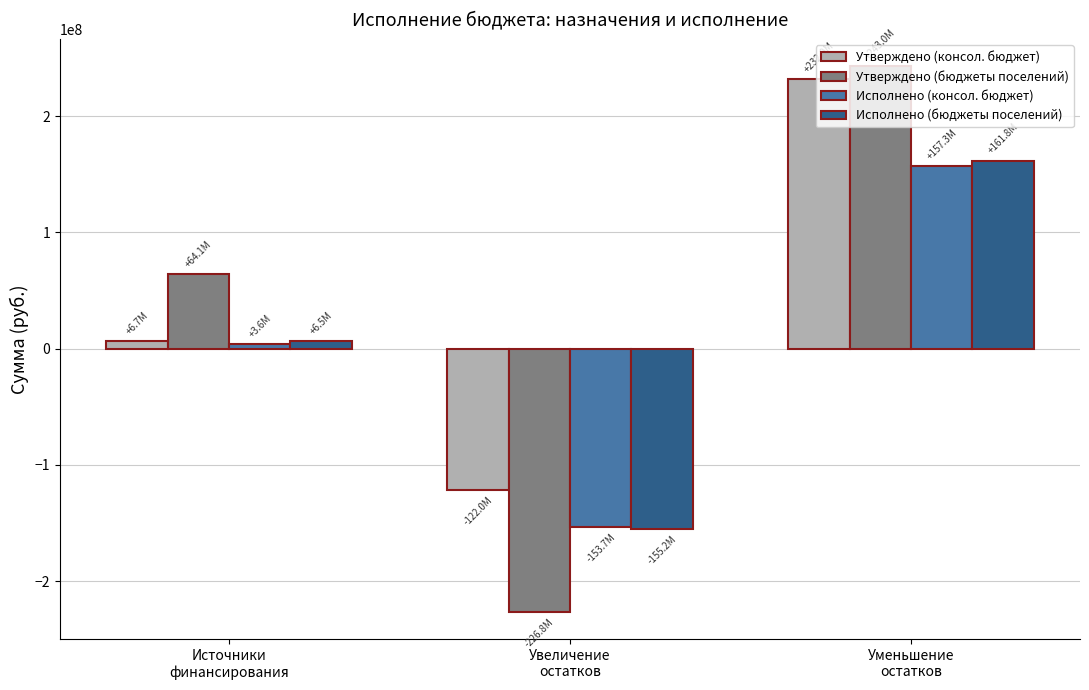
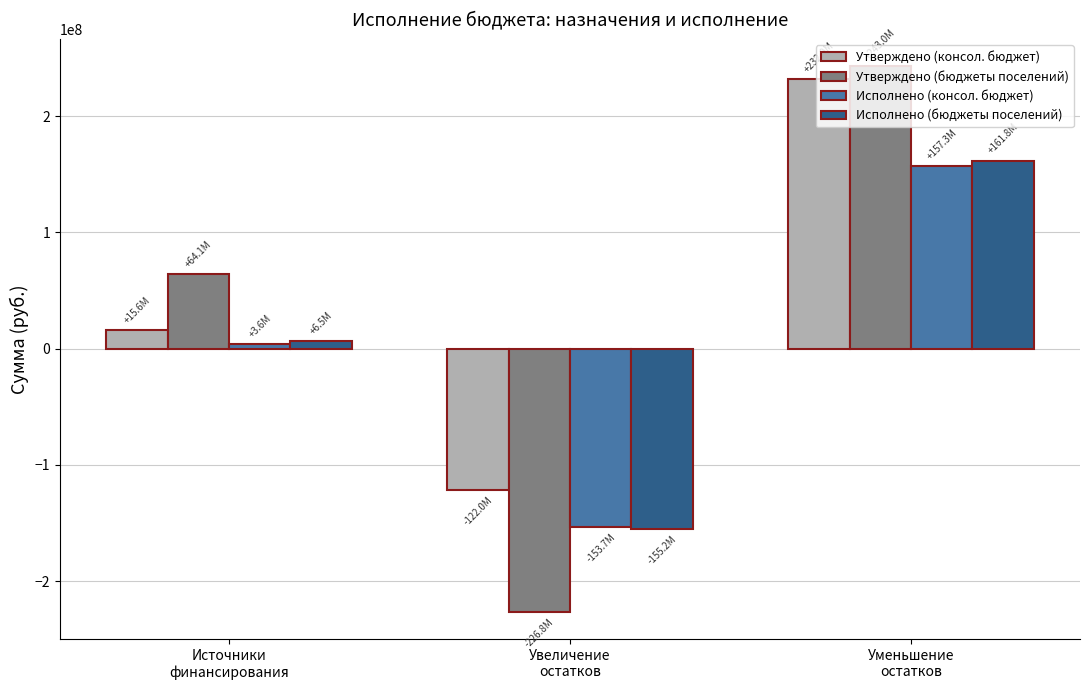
Утверждено (консол. бюджет), Источники финансирования: +6.7M -> +15.6M
